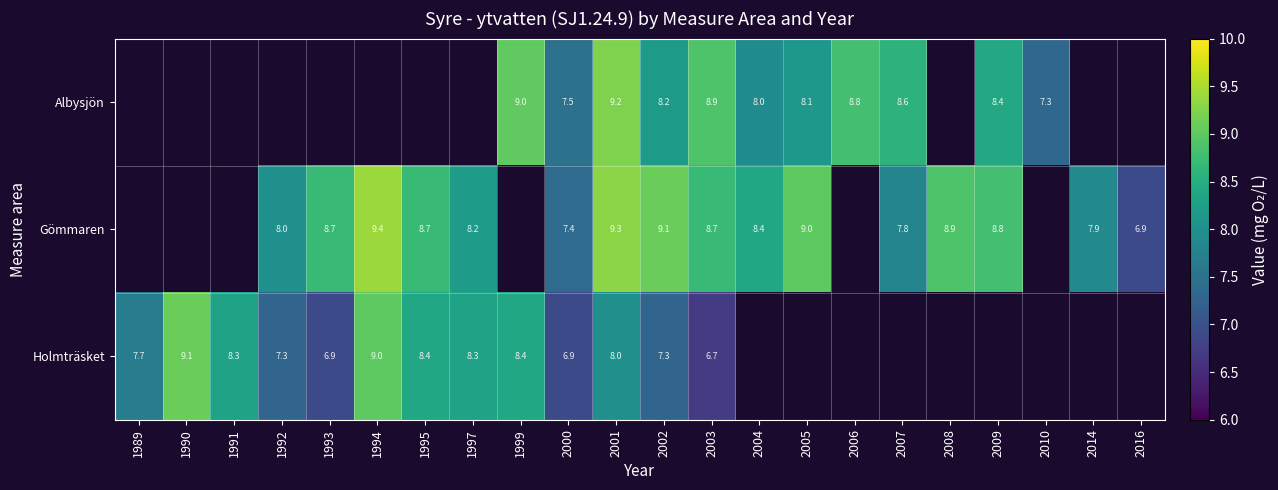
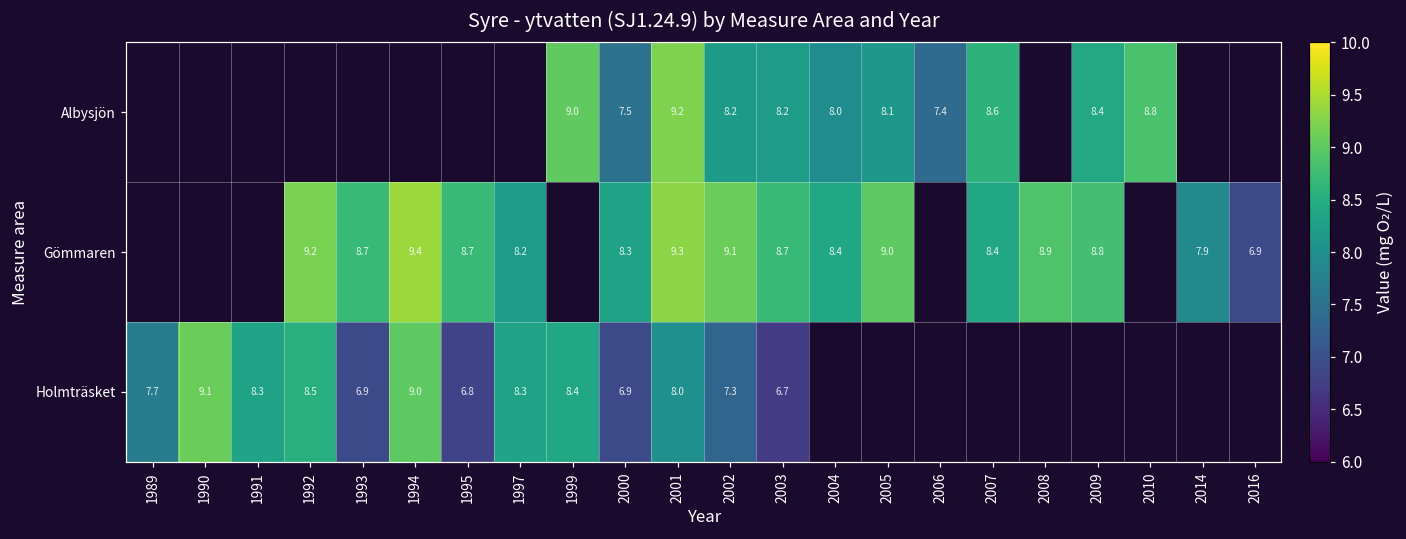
Albysjön, 2003: 8.9 -> 8.2
Albysjön, 2006: 8.8 -> 7.4
Albysjön, 2010: 7.3 -> 8.8
Gömmaren, 1992: 8.0 -> 9.2
Gömmaren, 2000: 7.4 -> 8.3
Gömmaren, 2007: 7.8 -> 8.4
Holmträsket, 1992: 7.3 -> 8.5
Holmträsket, 1995: 8.4 -> 6.8
